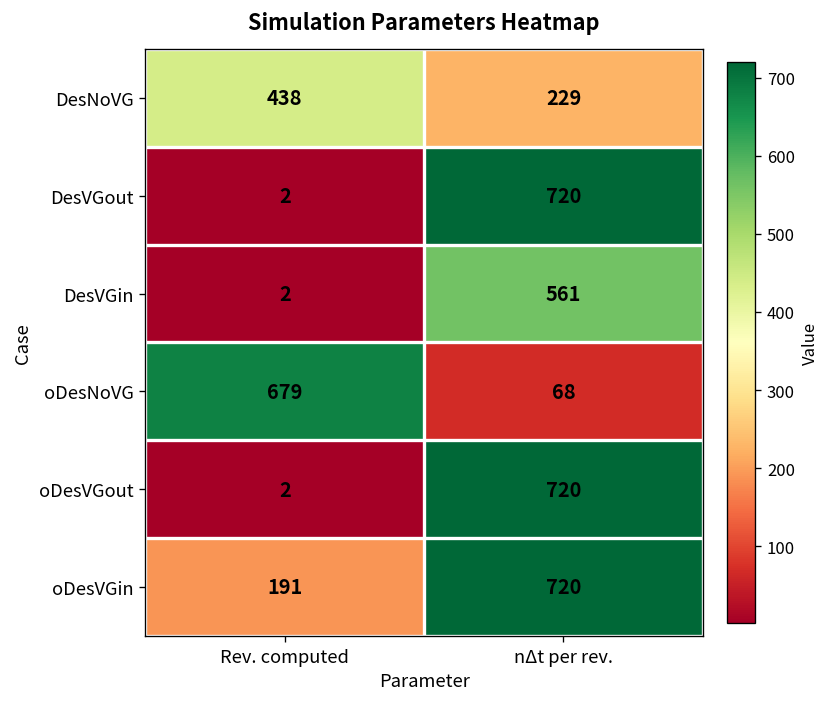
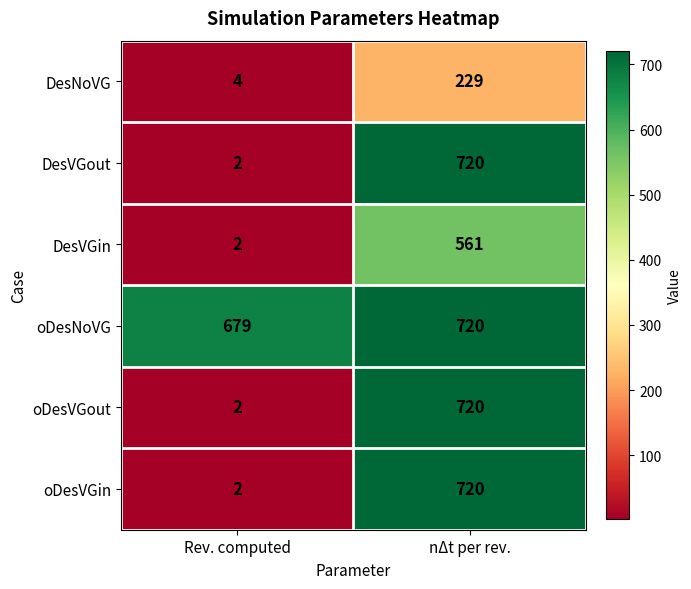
DesNoVG, Rev. computed: 438 -> 4
oDesNoVG, nΔt per rev.: 68 -> 720
oDesVGin, Rev. computed: 191 -> 2
